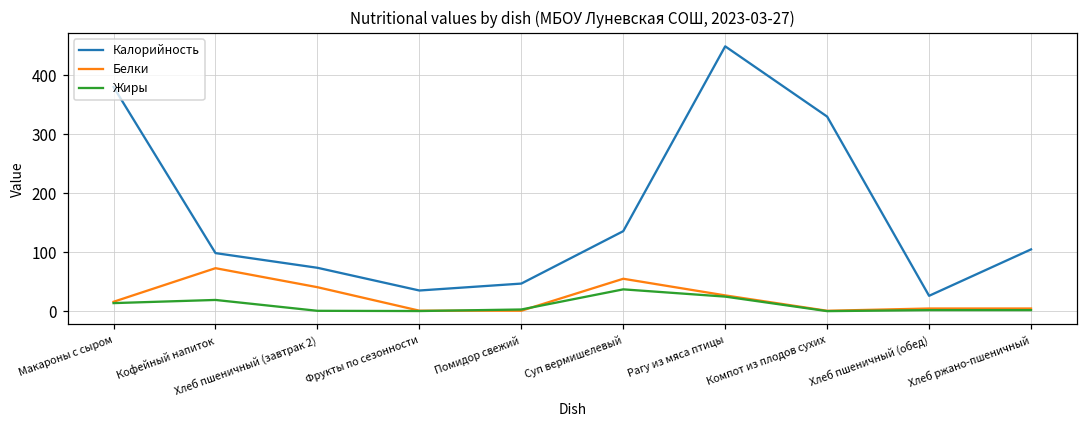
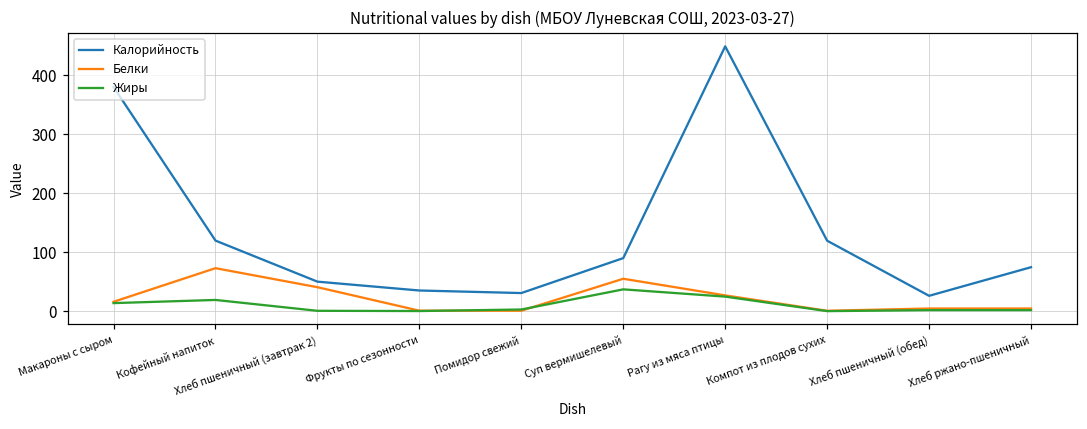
Калорийность, Кофейный напиток: 100 -> 120
Калорийность, Хлеб пшеничный (завтрак 2): 70 -> 50
Калорийность, Помидор свежий: 50 -> 30
Калорийность, Суп вермишелевый: 140 -> 90
Калорийность, Компот из плодов сухих: 330 -> 120
Калорийность, Хлеб ржано-пшеничный: 100 -> 70
